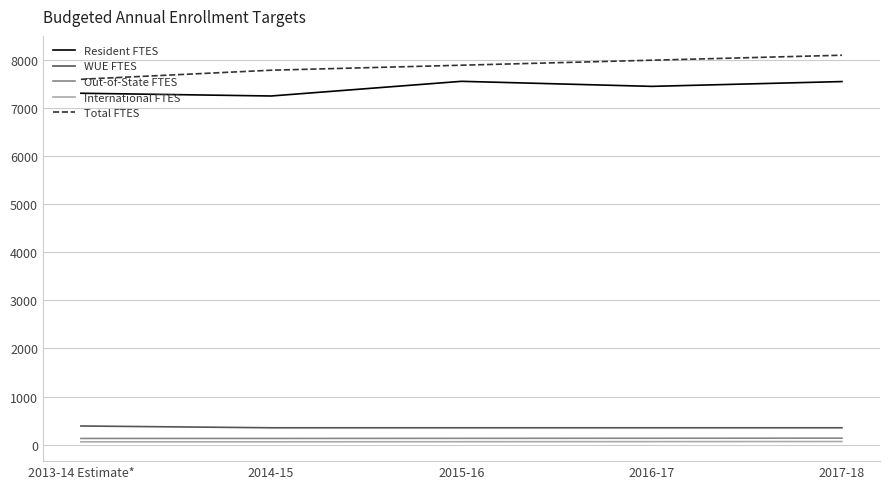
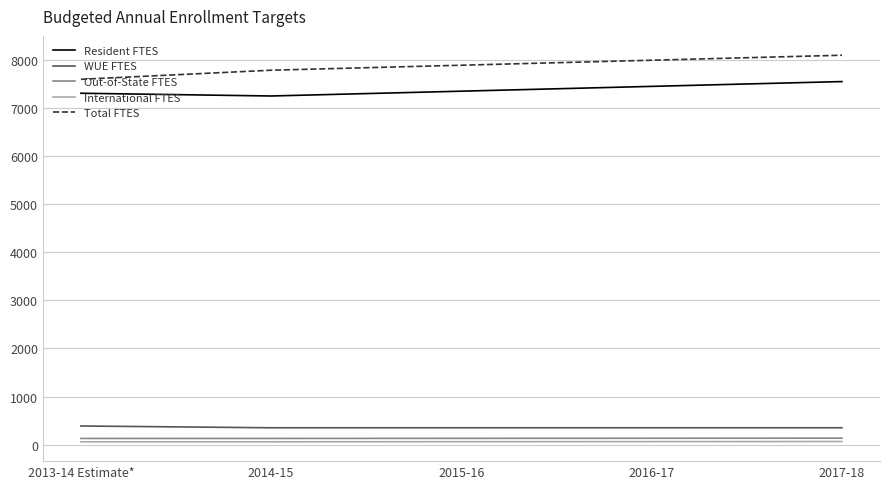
Resident FTES, 2015-16: 7600 -> 7400
